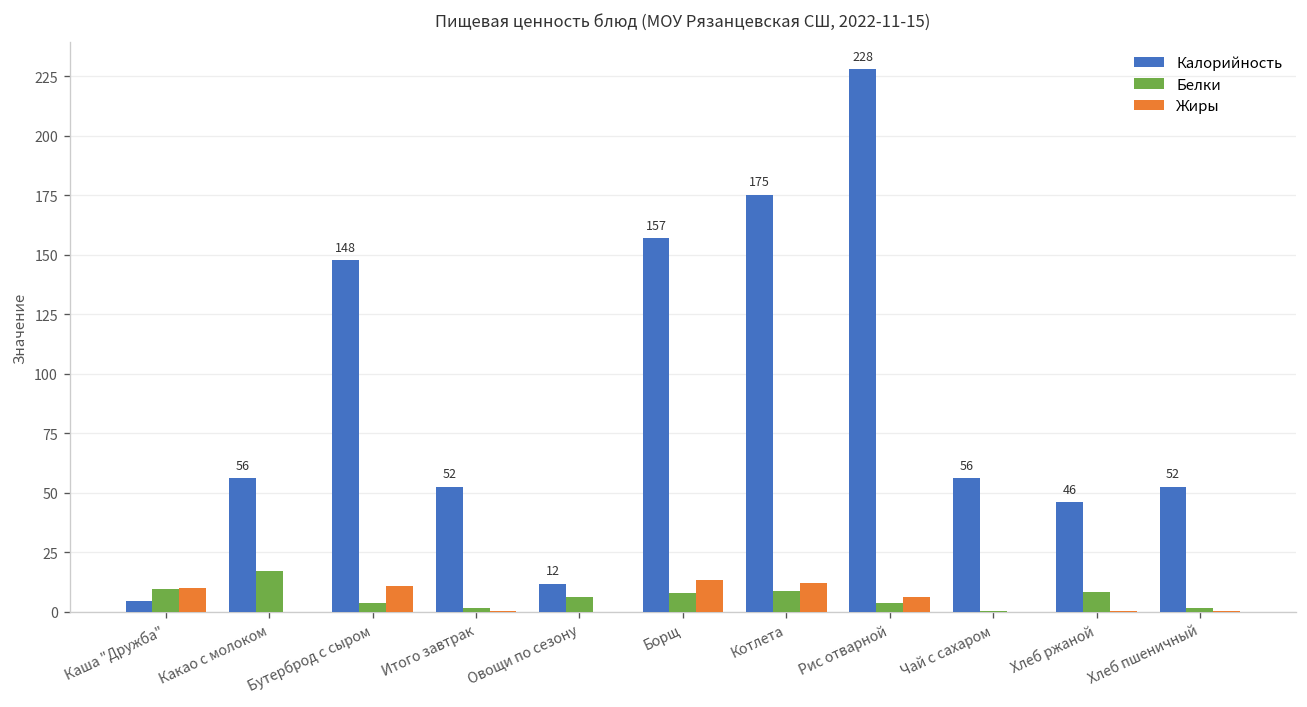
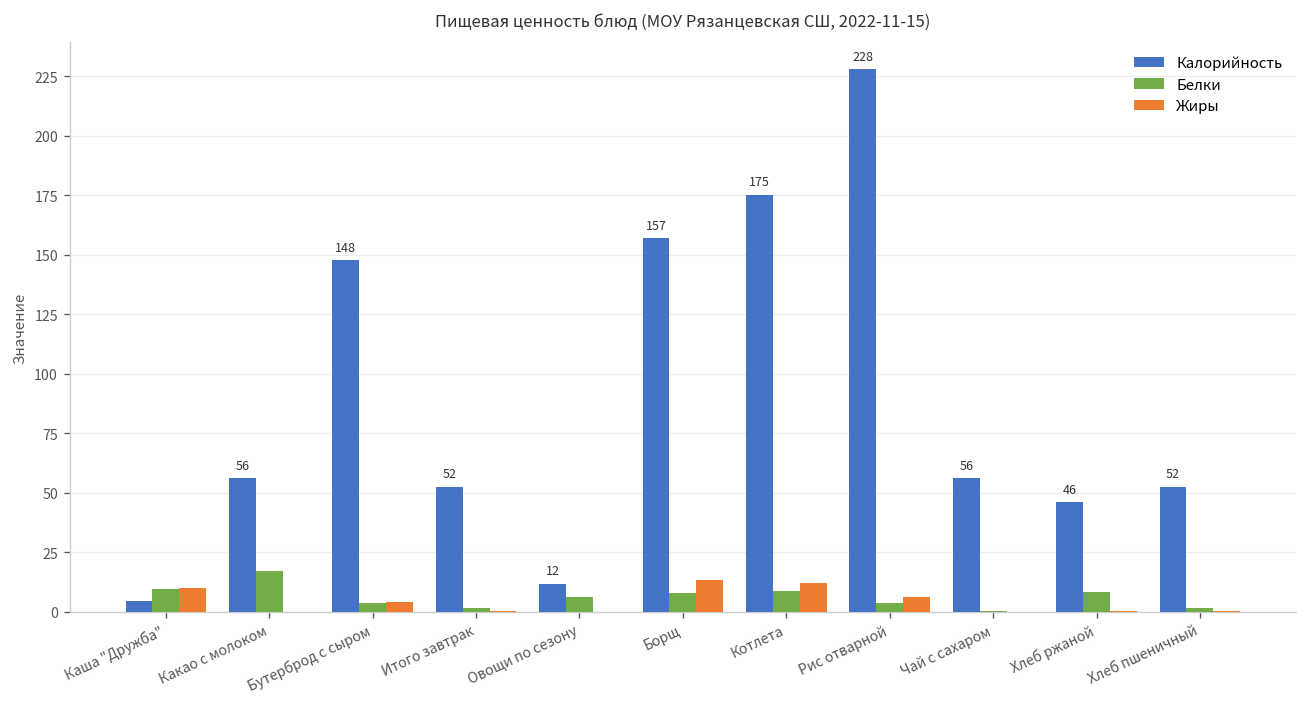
Жиры, Бутерброд с сыром: 11 -> 4
